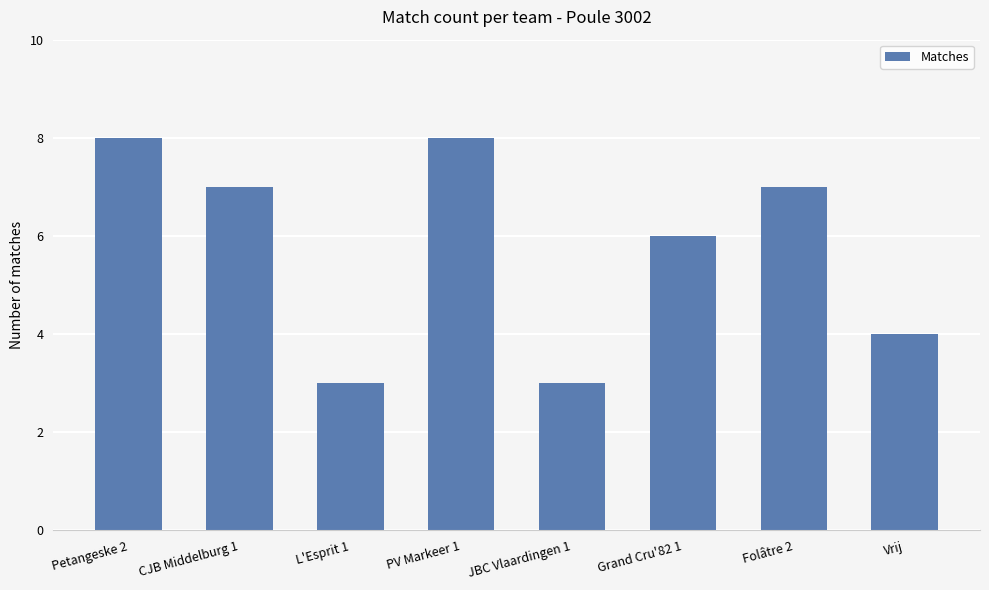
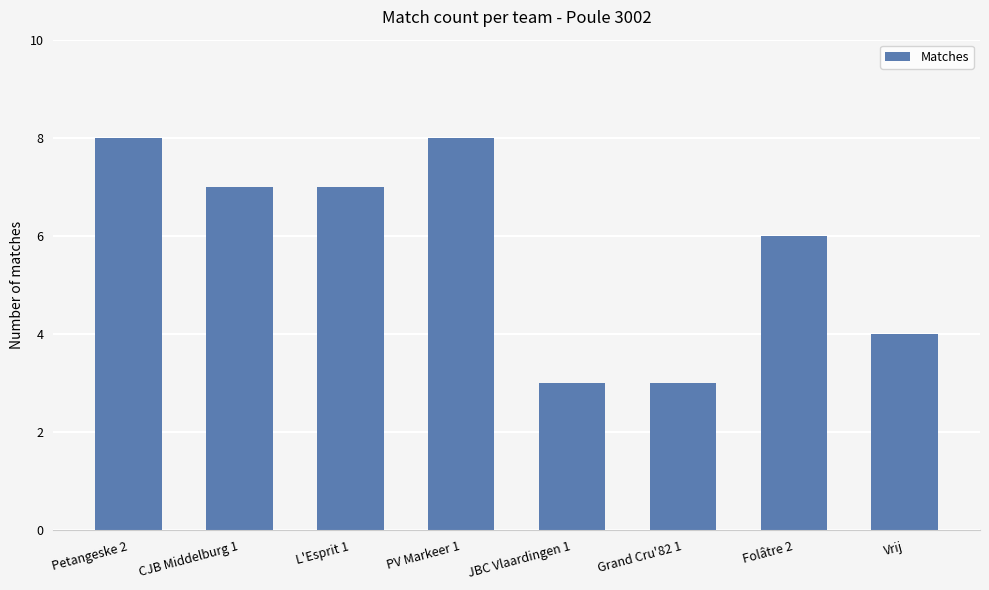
L'Esprit 1: 3 -> 7
Grand Cru'82 1: 6 -> 3
Folâtre 2: 7 -> 6
